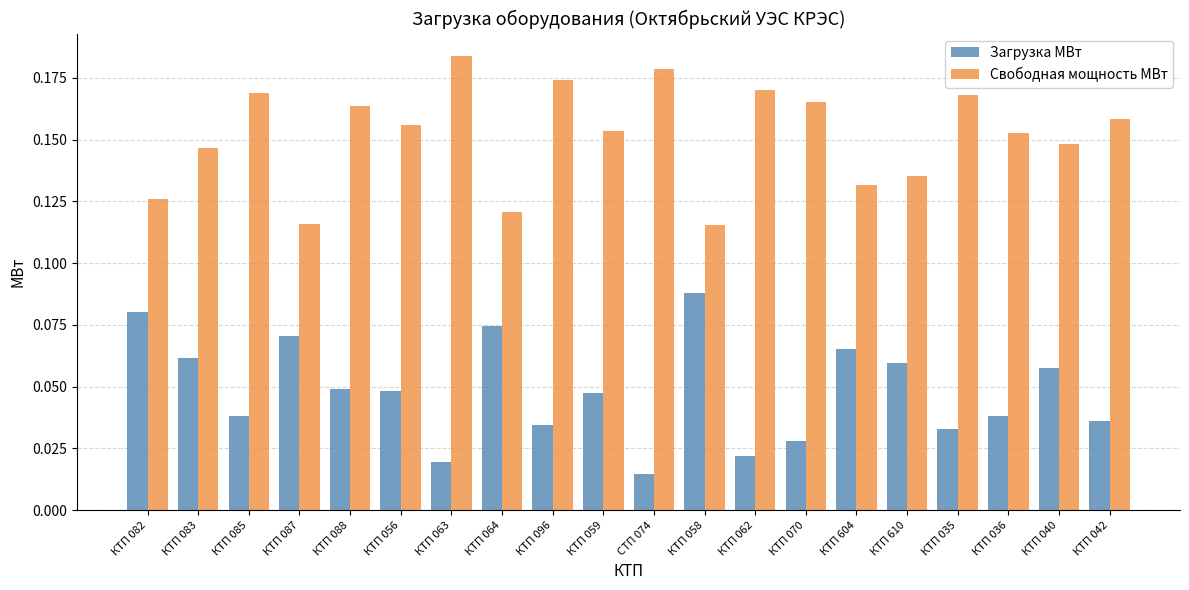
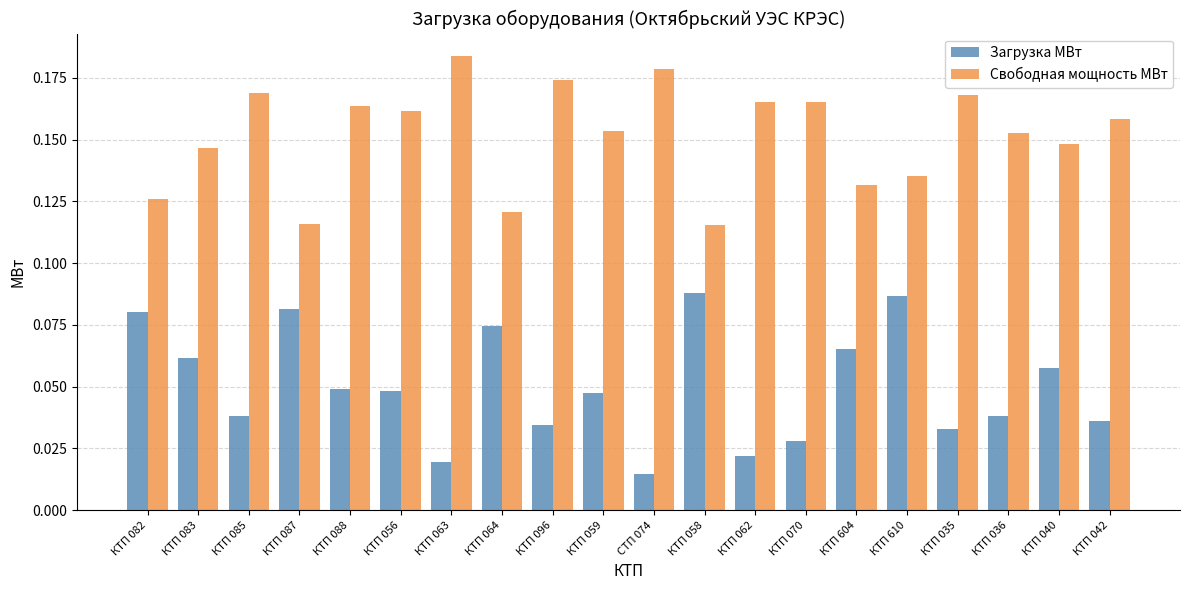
Загрузка МВт, КТП 087: 0.070 -> 0.082
Свободная мощность МВт, КТП 056: 0.156 -> 0.161
Свободная мощность МВт, КТП 062: 0.170 -> 0.165
Загрузка МВт, КТП 610: 0.060 -> 0.087
